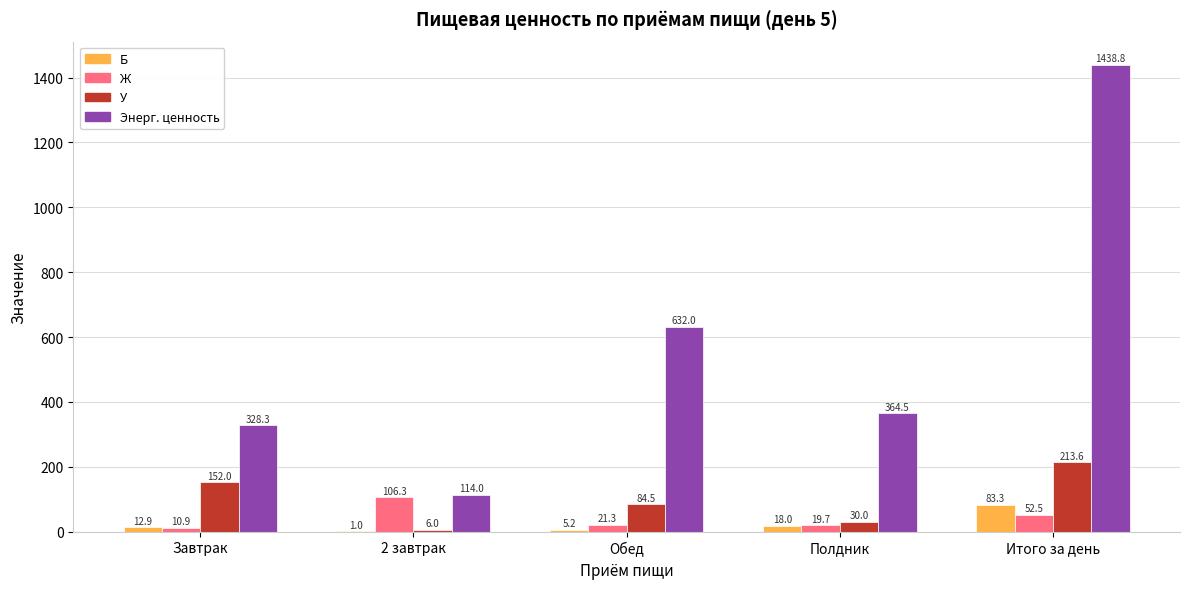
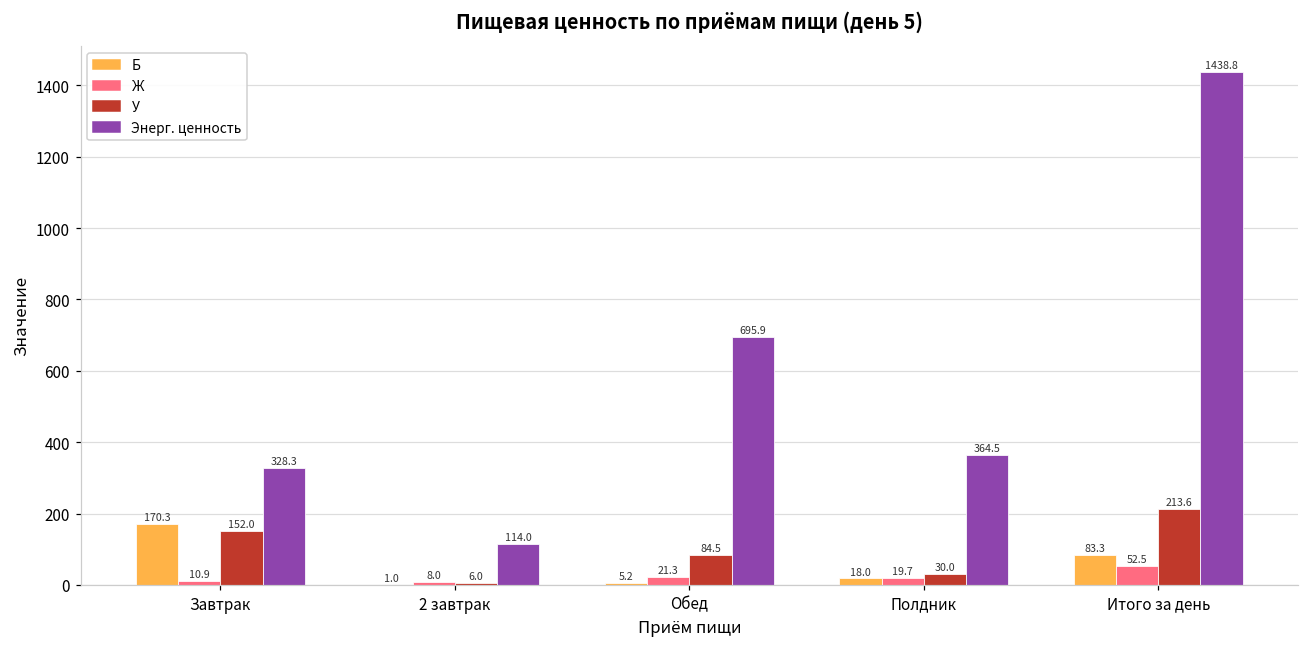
Б, Завтрак: 12.9 -> 170.3
Ж, 2 завтрак: 106.3 -> 8.0
Энерг. ценность, Обед: 632.0 -> 695.9
